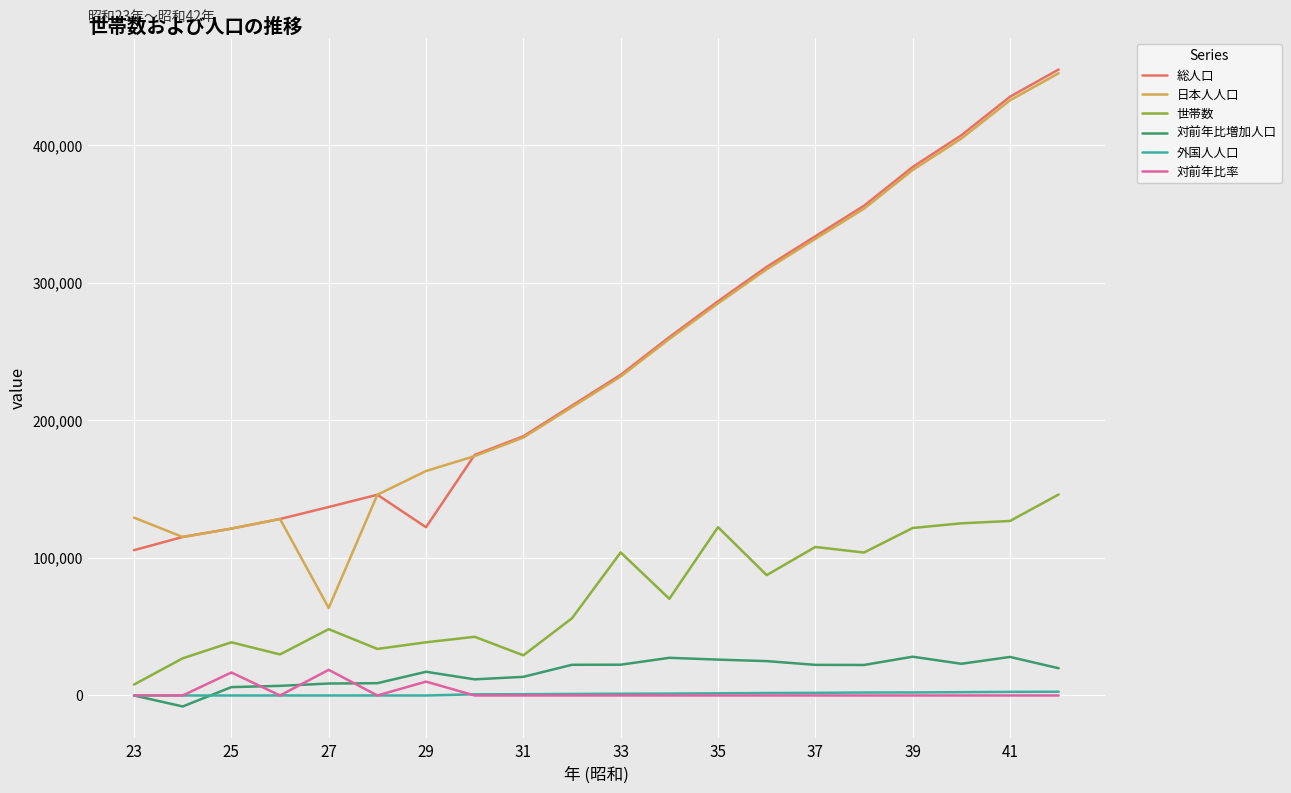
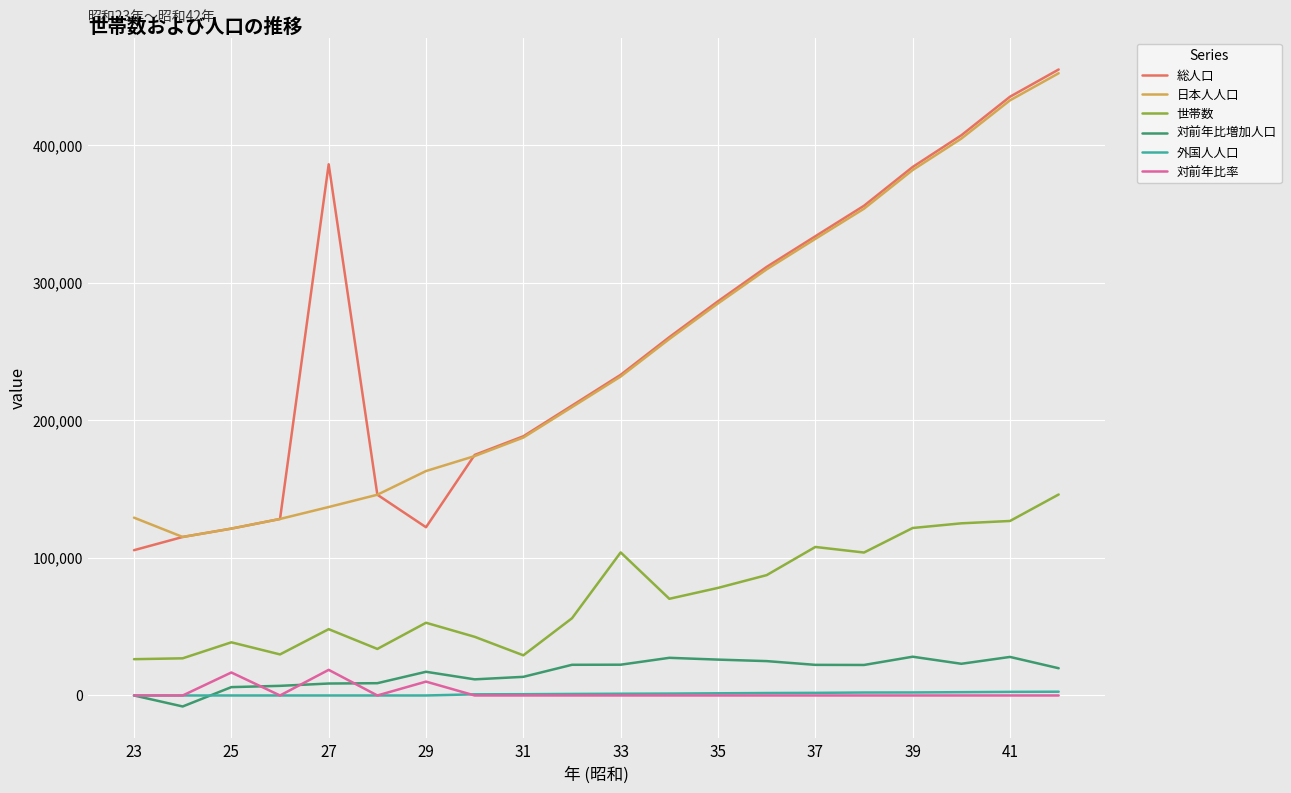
世帯数, 23: 8,000 -> 26,000
総人口, 27: 137,000 -> 386,000
日本人人口, 27: 64,000 -> 137,000
世帯数, 29: 39,000 -> 53,000
世帯数, 35: 122,000 -> 78,000
